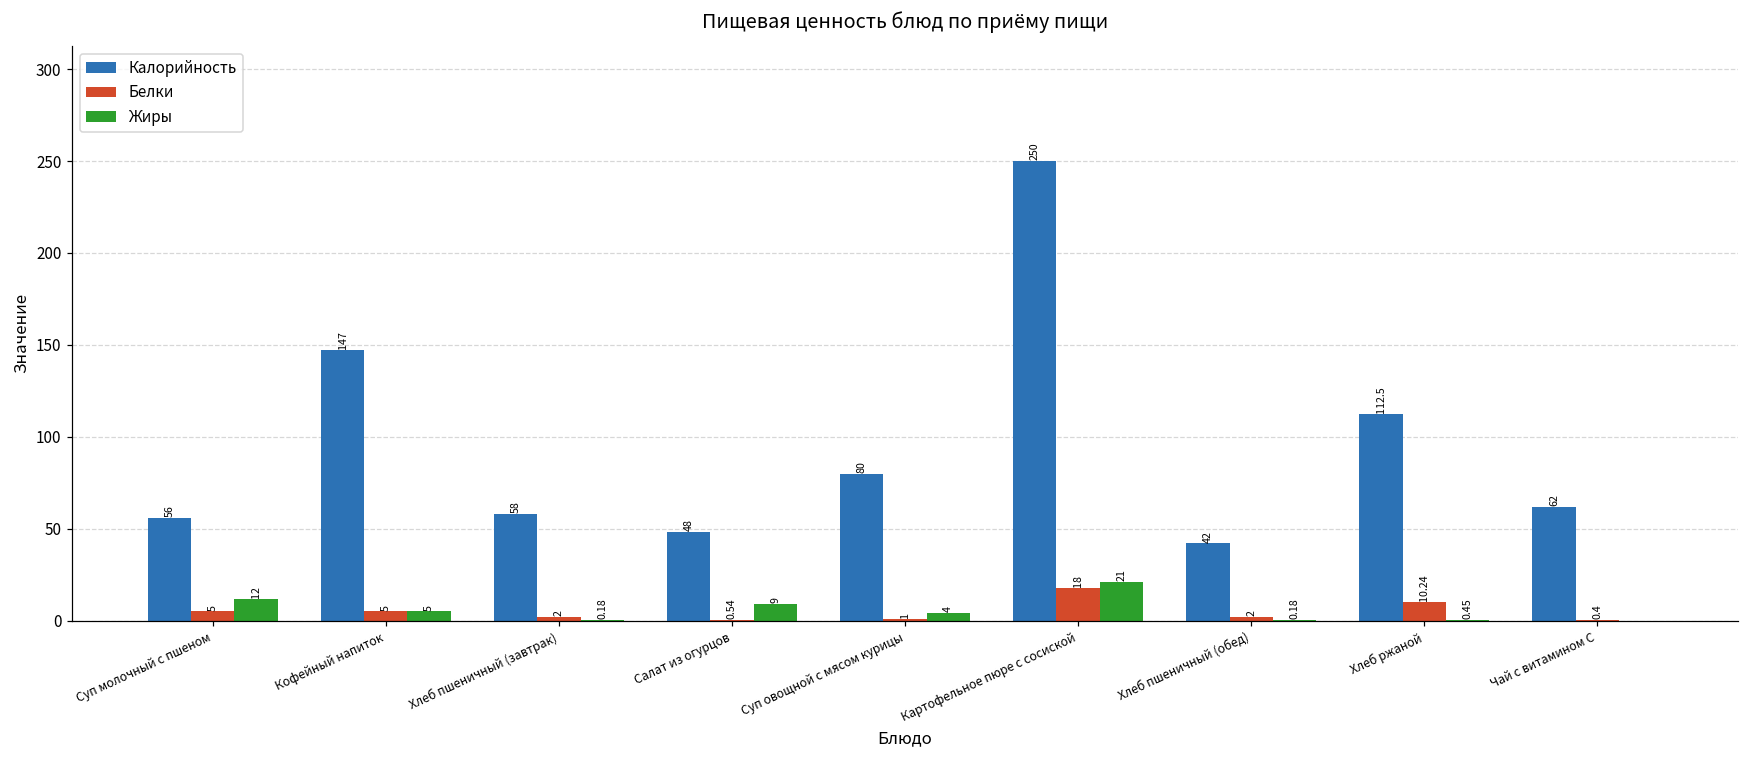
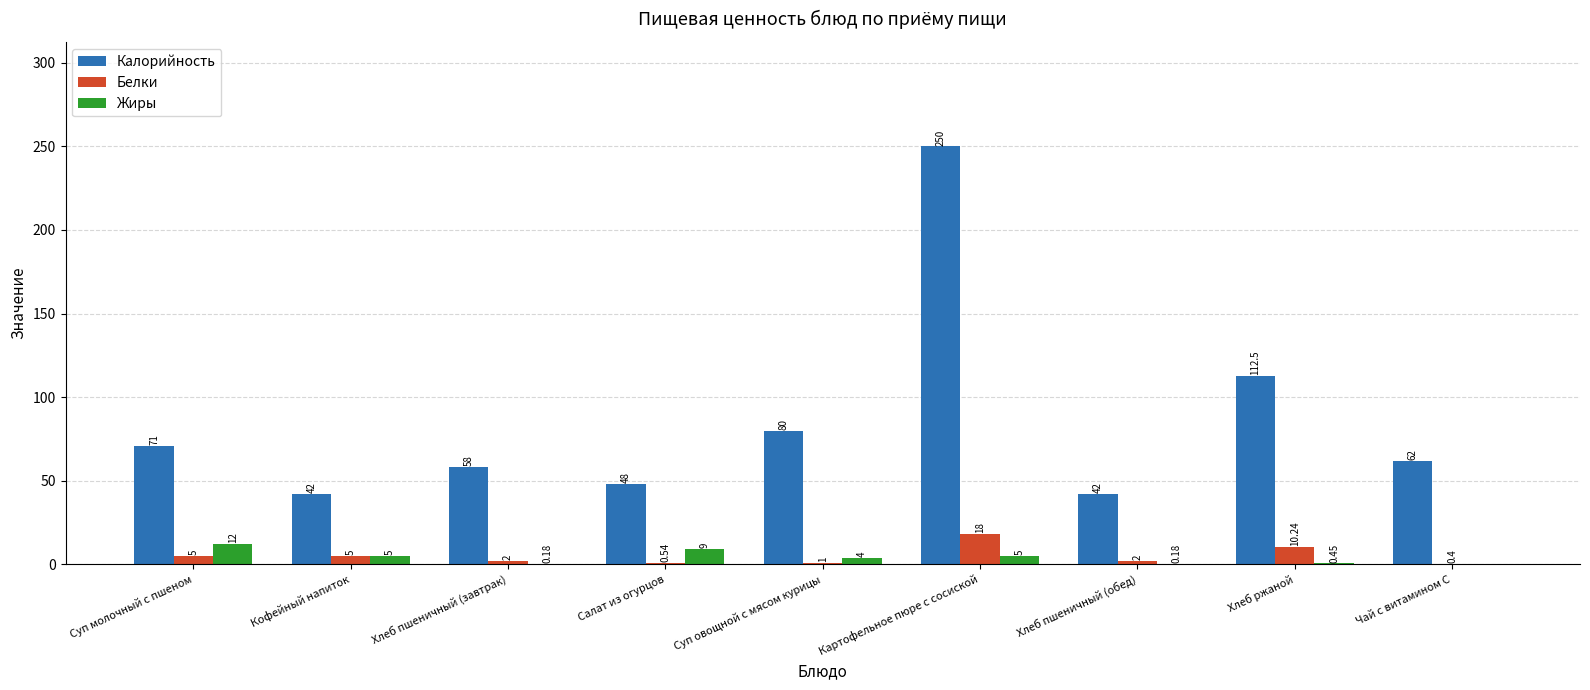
Калорийность, Суп молочный с пшеном: 56 -> 71
Калорийность, Кофейный напиток: 147 -> 42
Жиры, Картофельное пюре с сосиской: 21 -> 5
